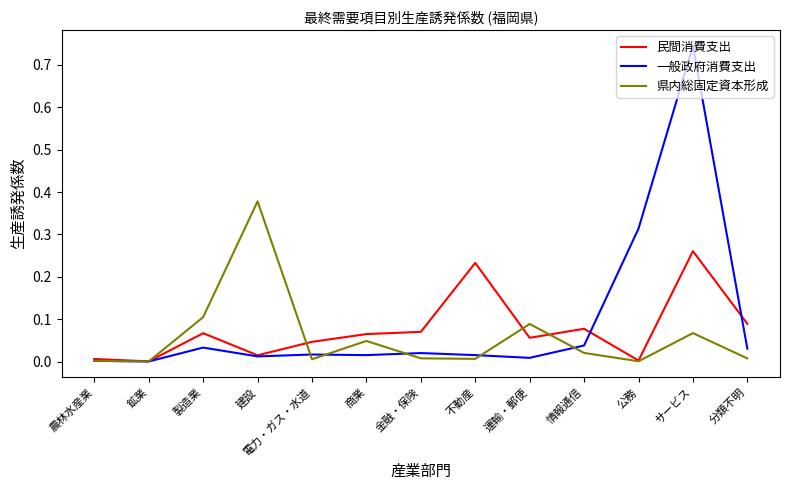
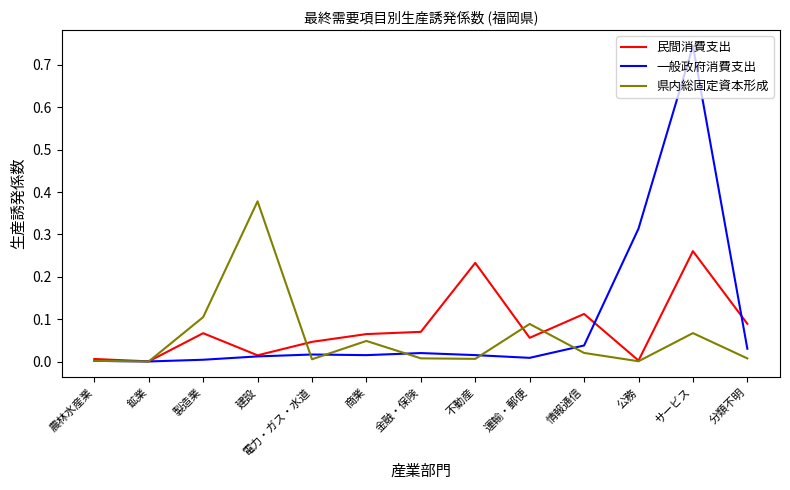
一般政府消費支出, 製造業: 0.03 -> 0.00
民間消費支出, 情報通信: 0.08 -> 0.11
